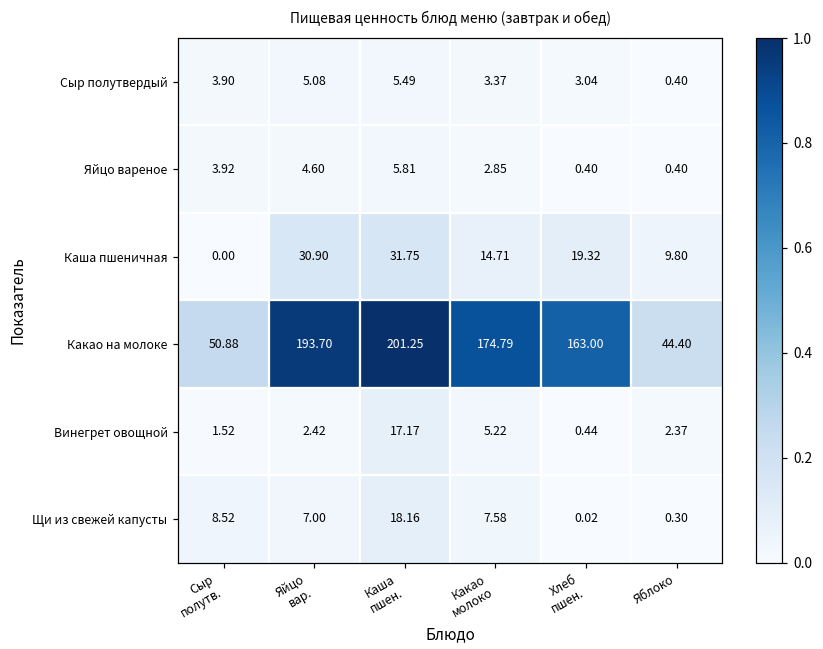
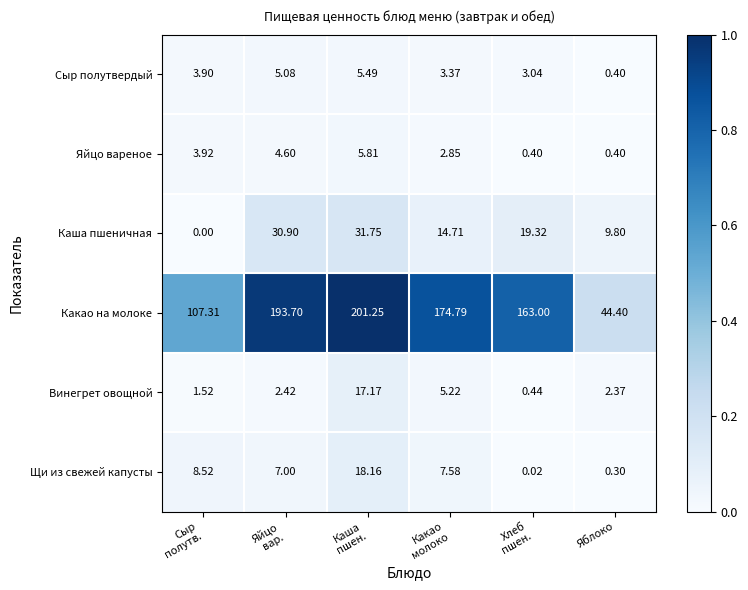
Какао на молоке, Сыр полутв.: 50.88 -> 107.31
